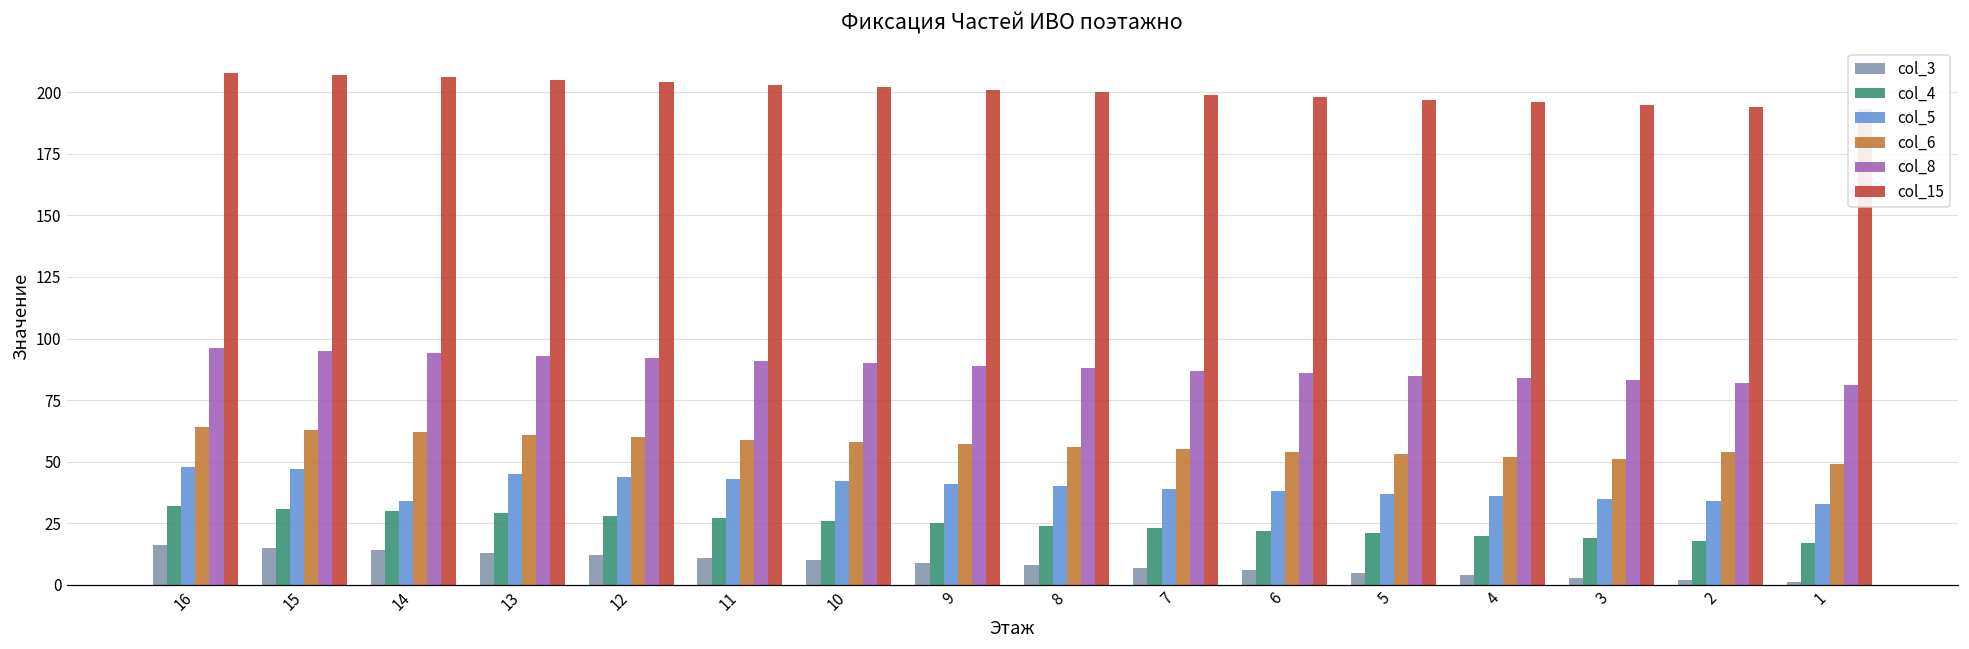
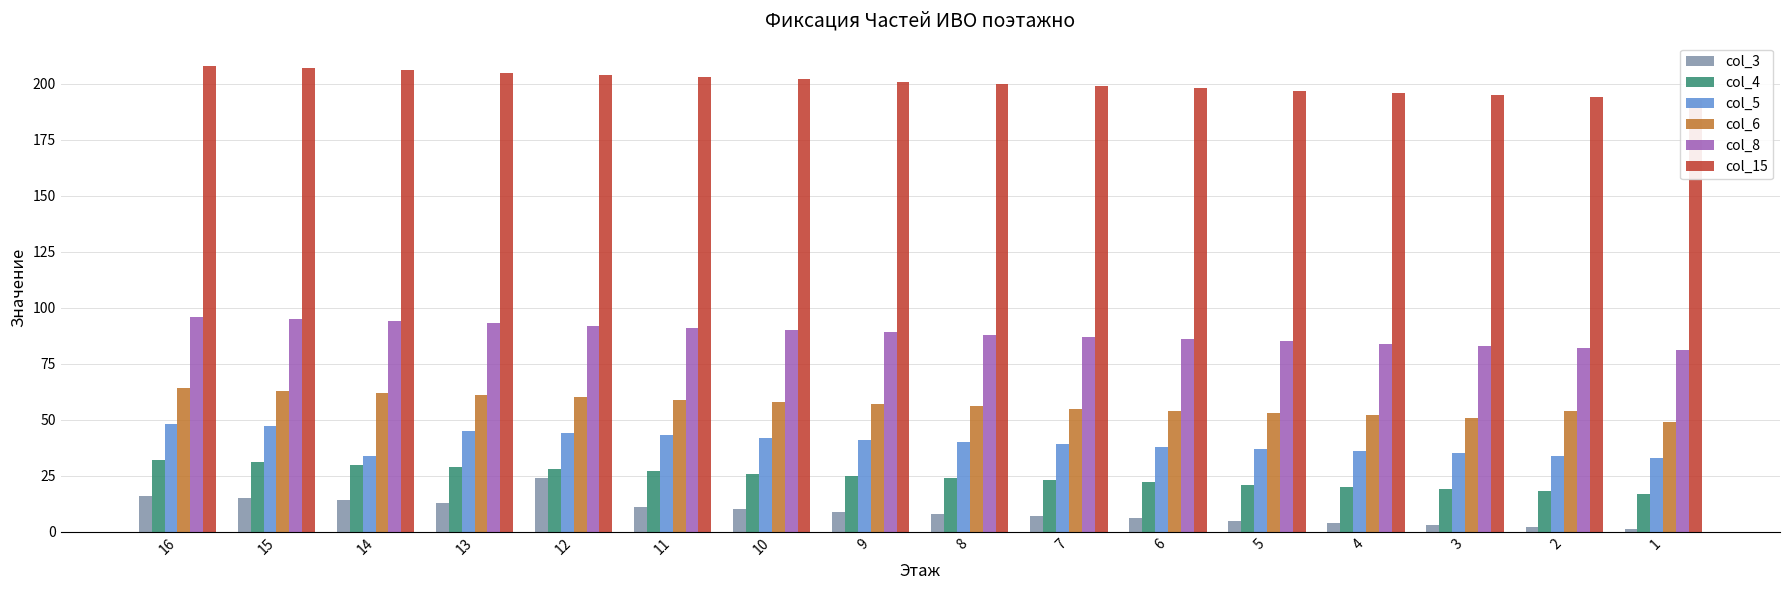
col_3, 12: 12 -> 24
